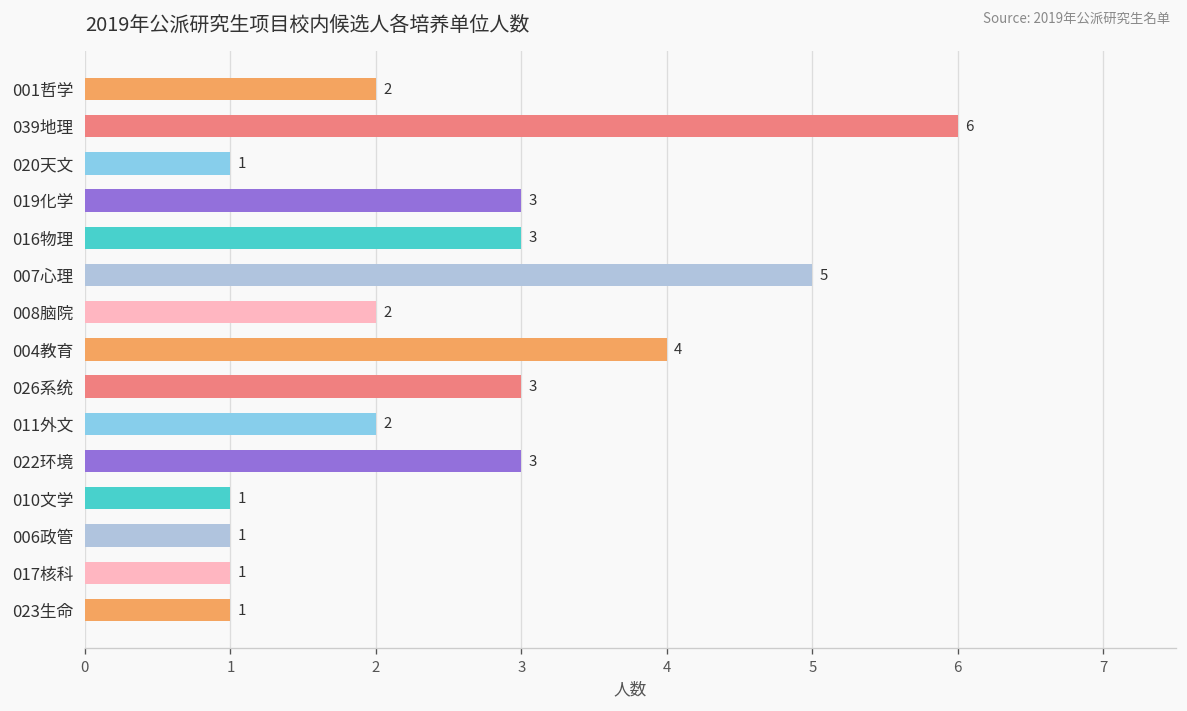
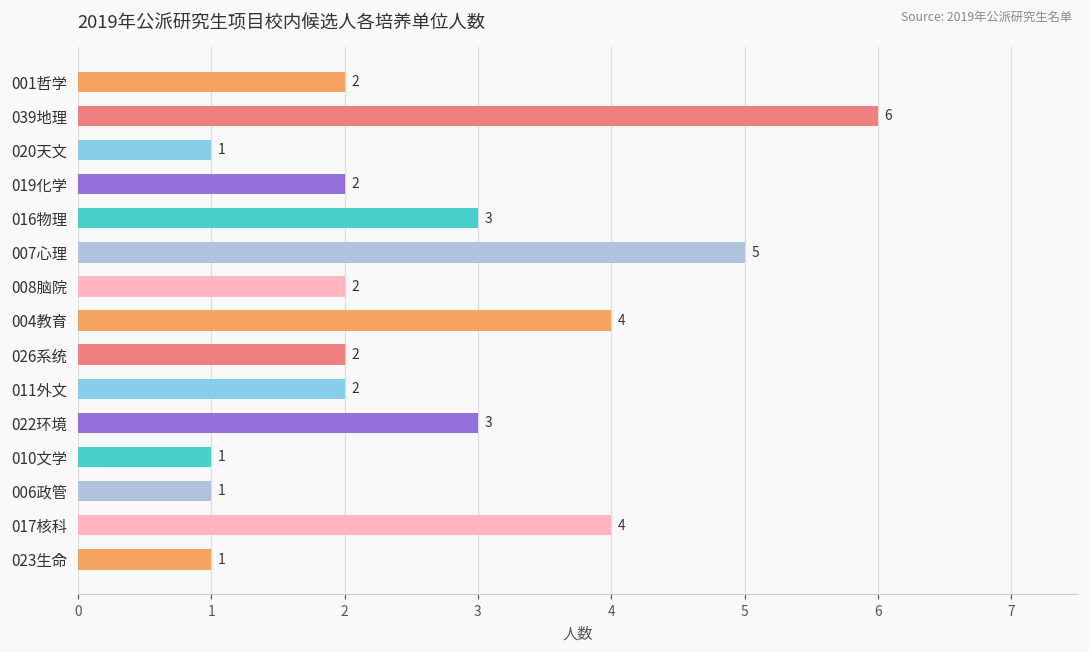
019化学: 3 -> 2
026系统: 3 -> 2
017核科: 1 -> 4
